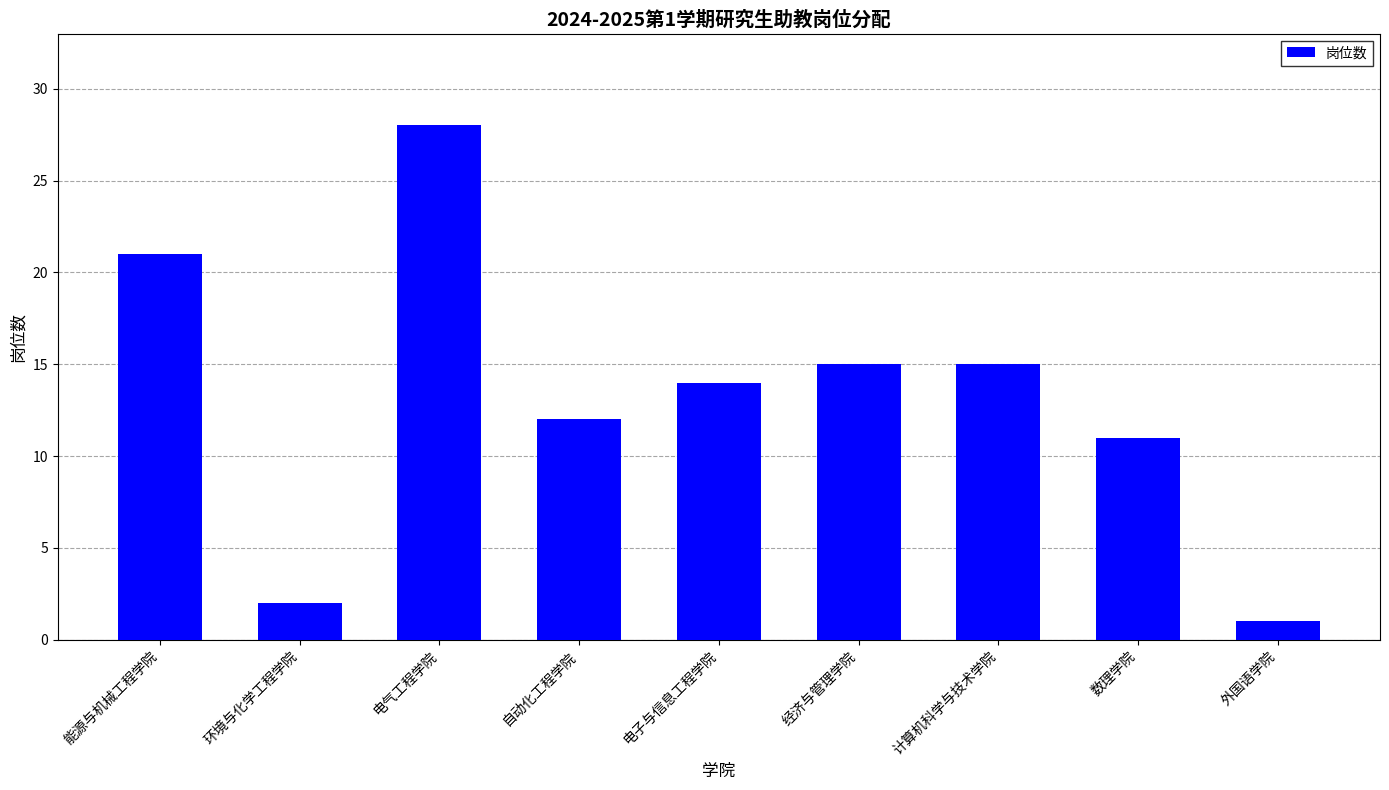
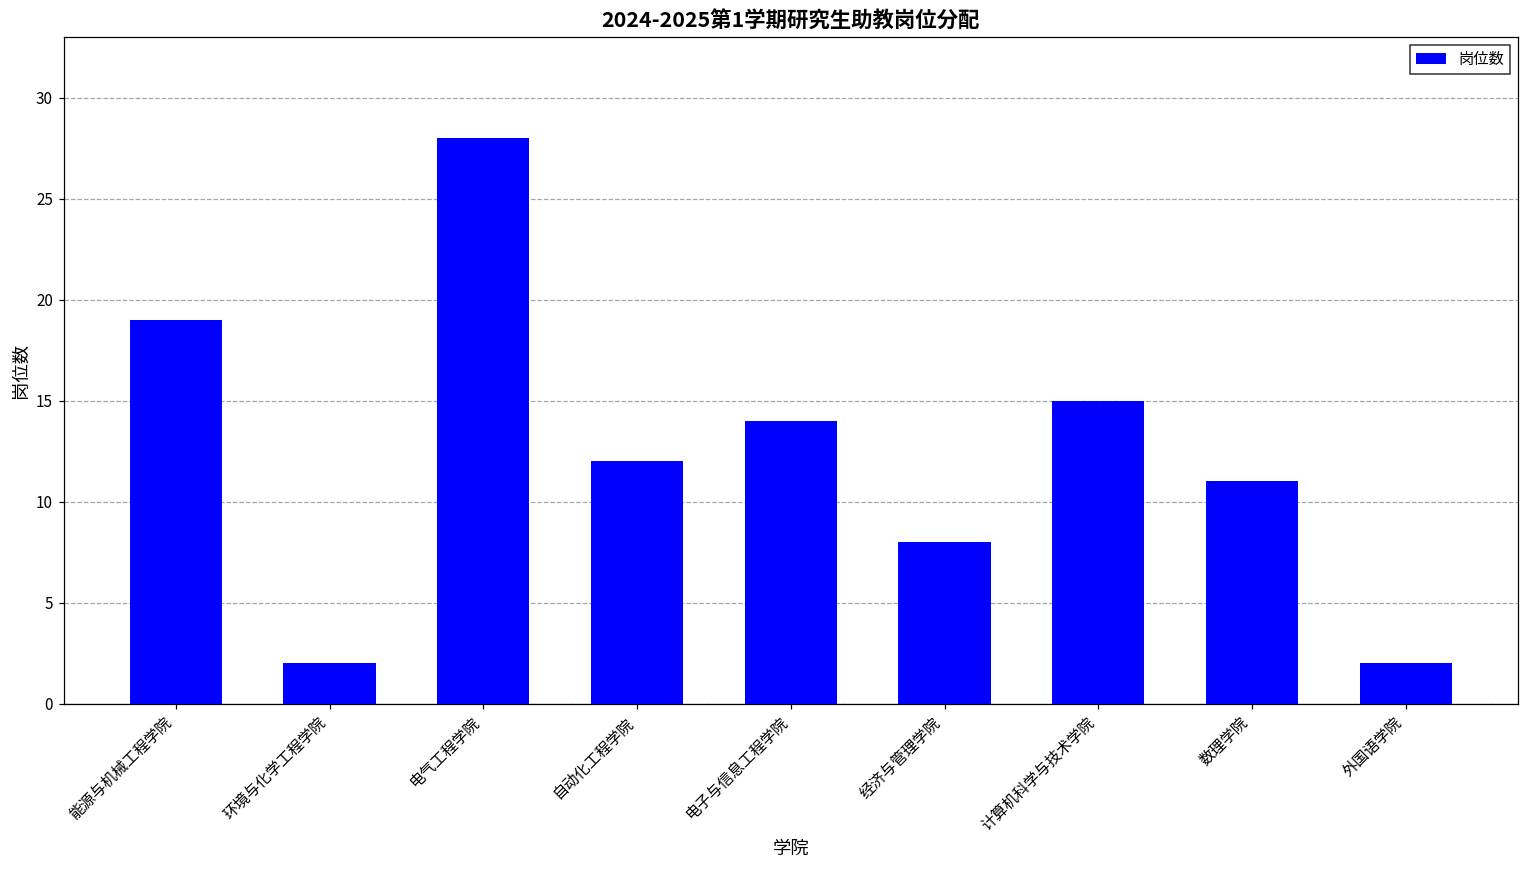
能源与机械工程学院: 21 -> 19
经济与管理学院: 15 -> 8
外国语学院: 1 -> 2
